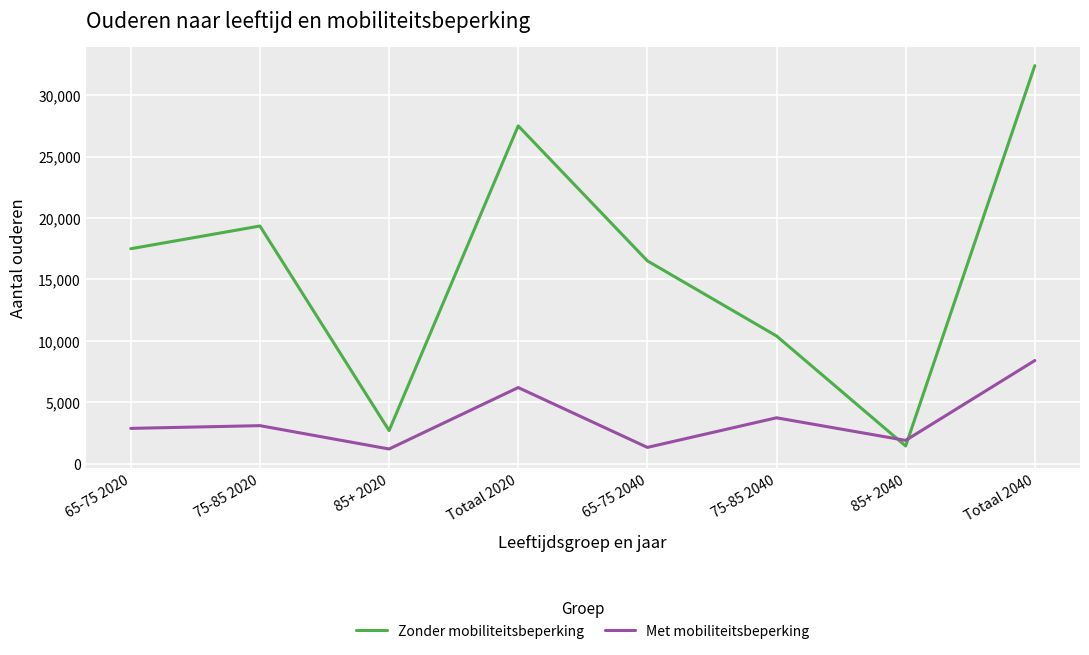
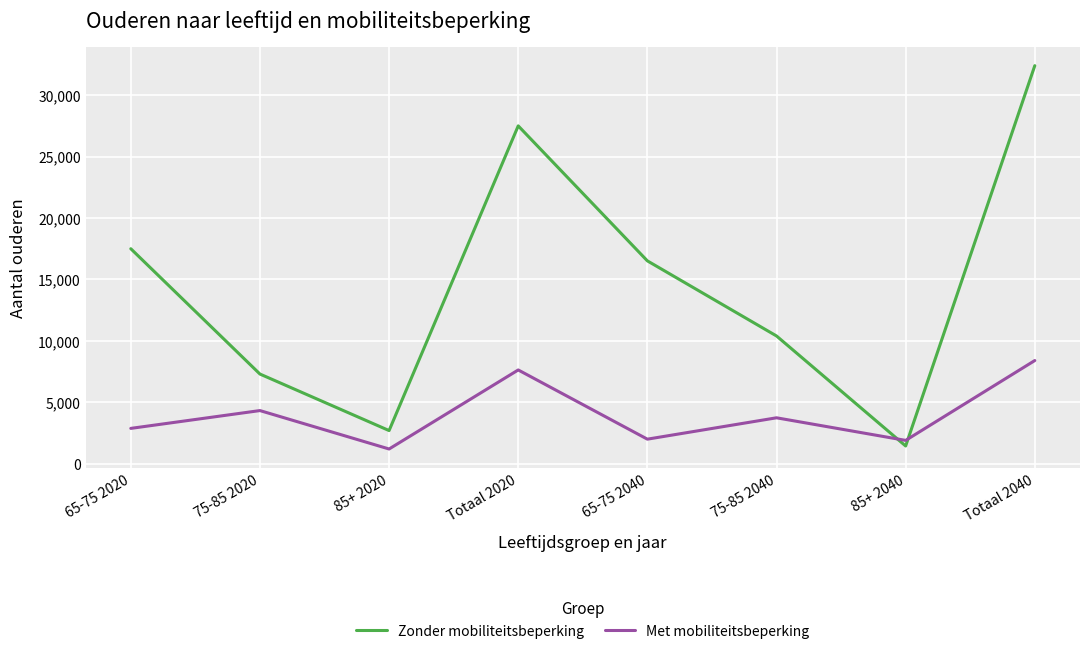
Zonder mobiliteitsbeperking, 75-85 2020: 19,300 -> 7,300
Met mobiliteitsbeperking, 75-85 2020: 3,100 -> 4,300
Met mobiliteitsbeperking, Totaal 2020: 6,200 -> 7,600
Met mobiliteitsbeperking, 65-75 2040: 1,300 -> 2,000
